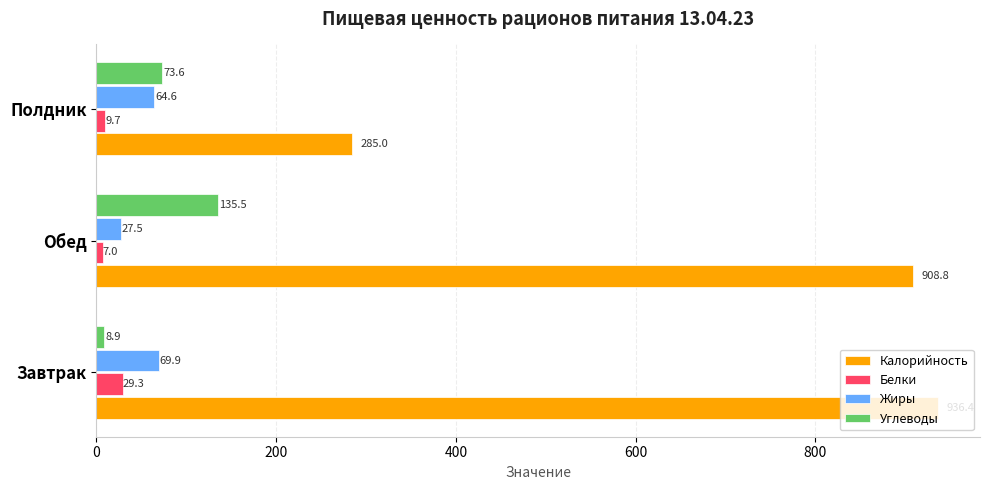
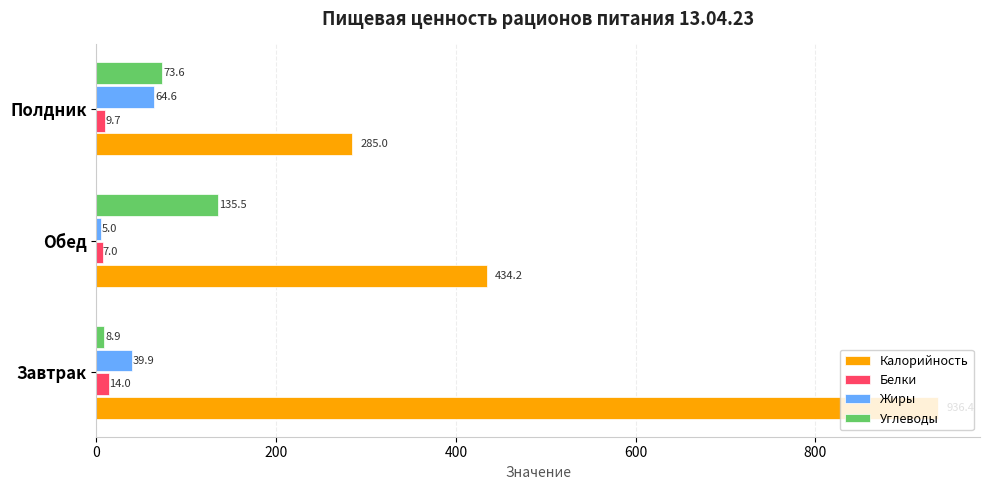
Жиры, Обед: 27.5 -> 5.0
Калорийность, Обед: 908.8 -> 434.2
Жиры, Завтрак: 69.9 -> 39.9
Белки, Завтрак: 29.3 -> 14.0
